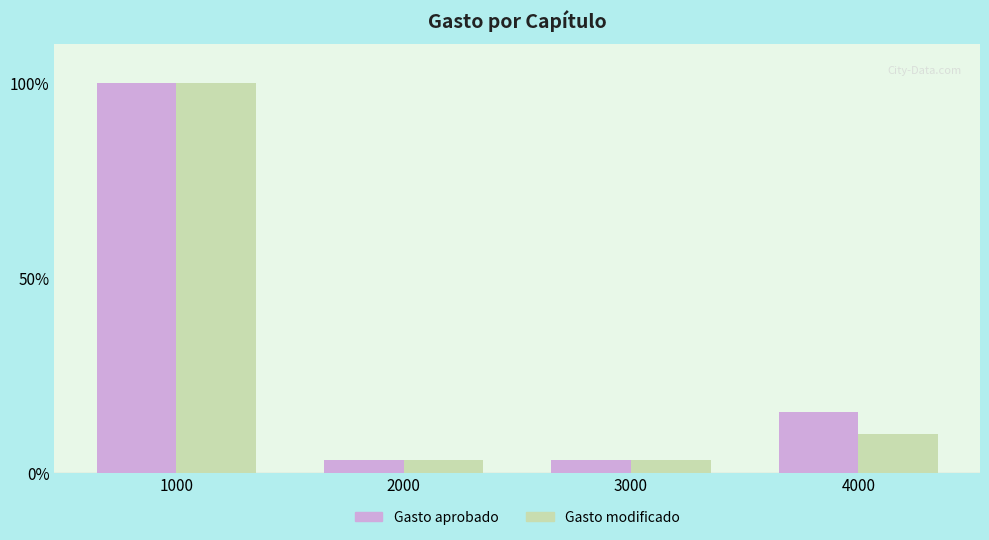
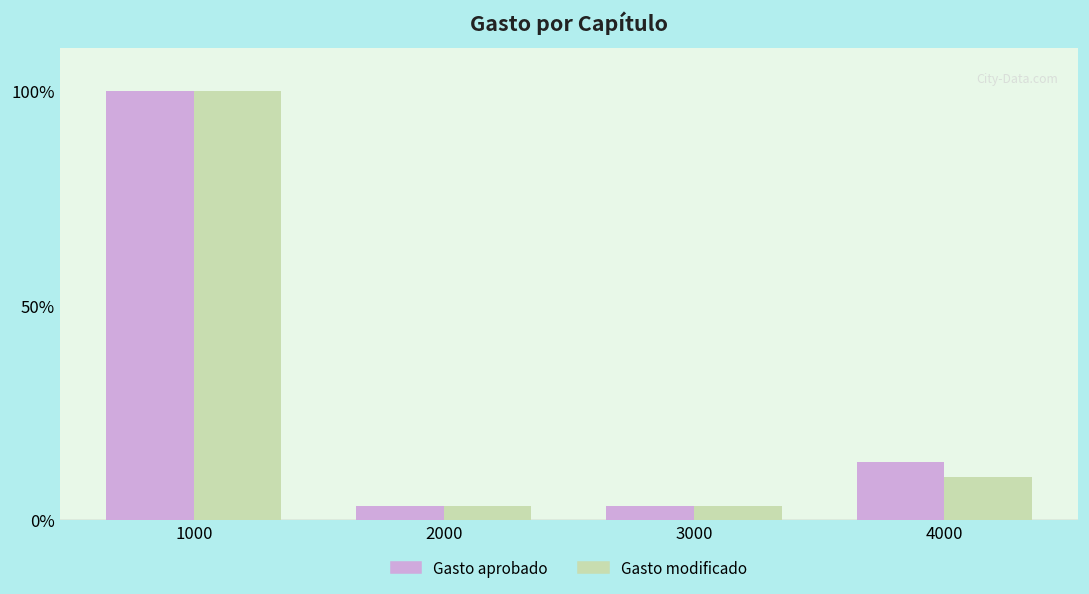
Gasto aprobado, 4000: 16% -> 14%
